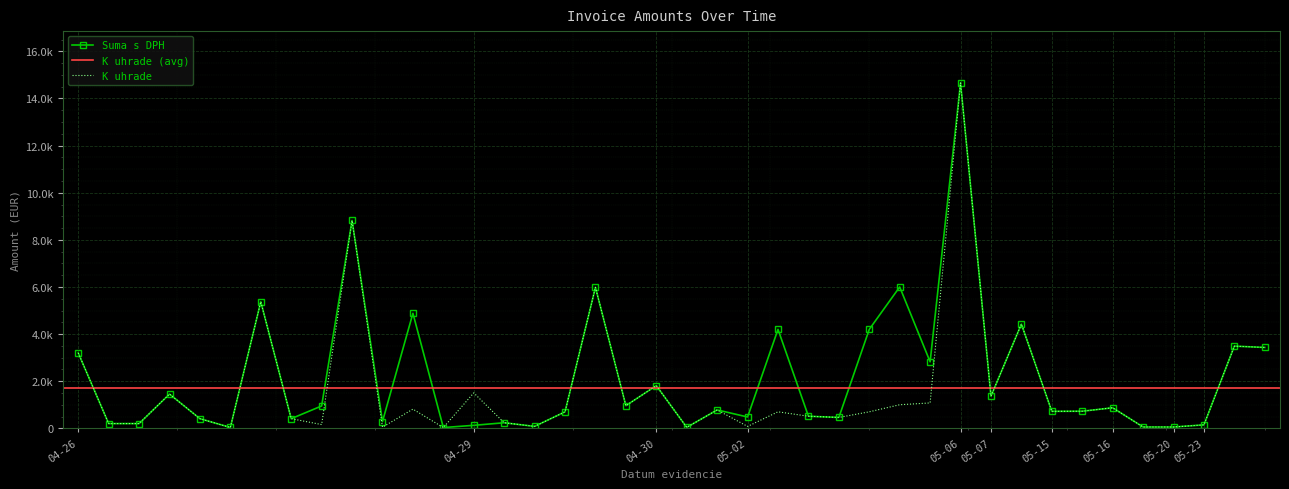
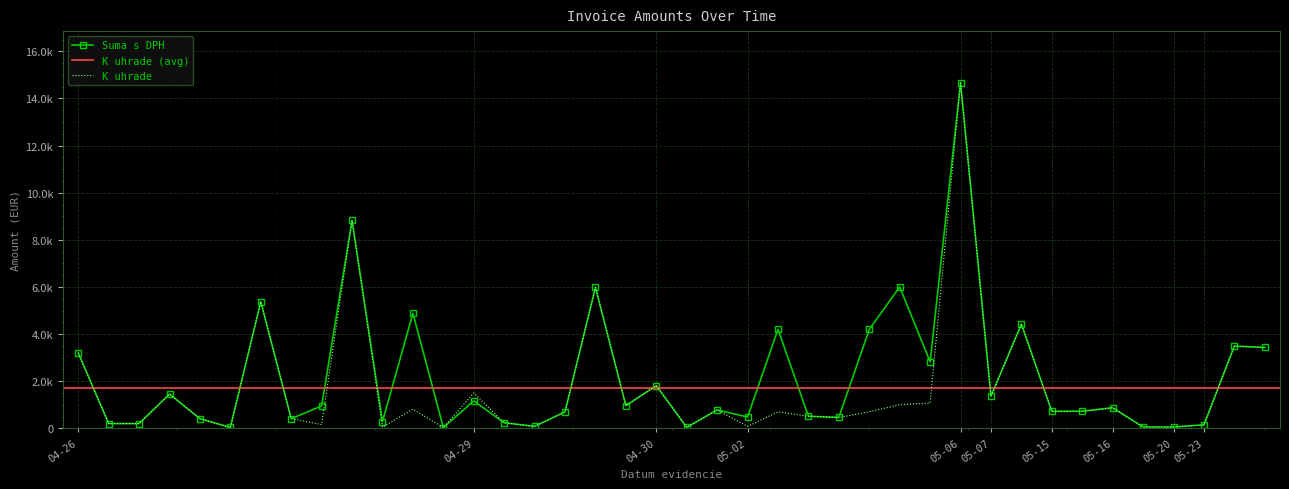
Suma s DPH, 04-29: 100 -> 1200
